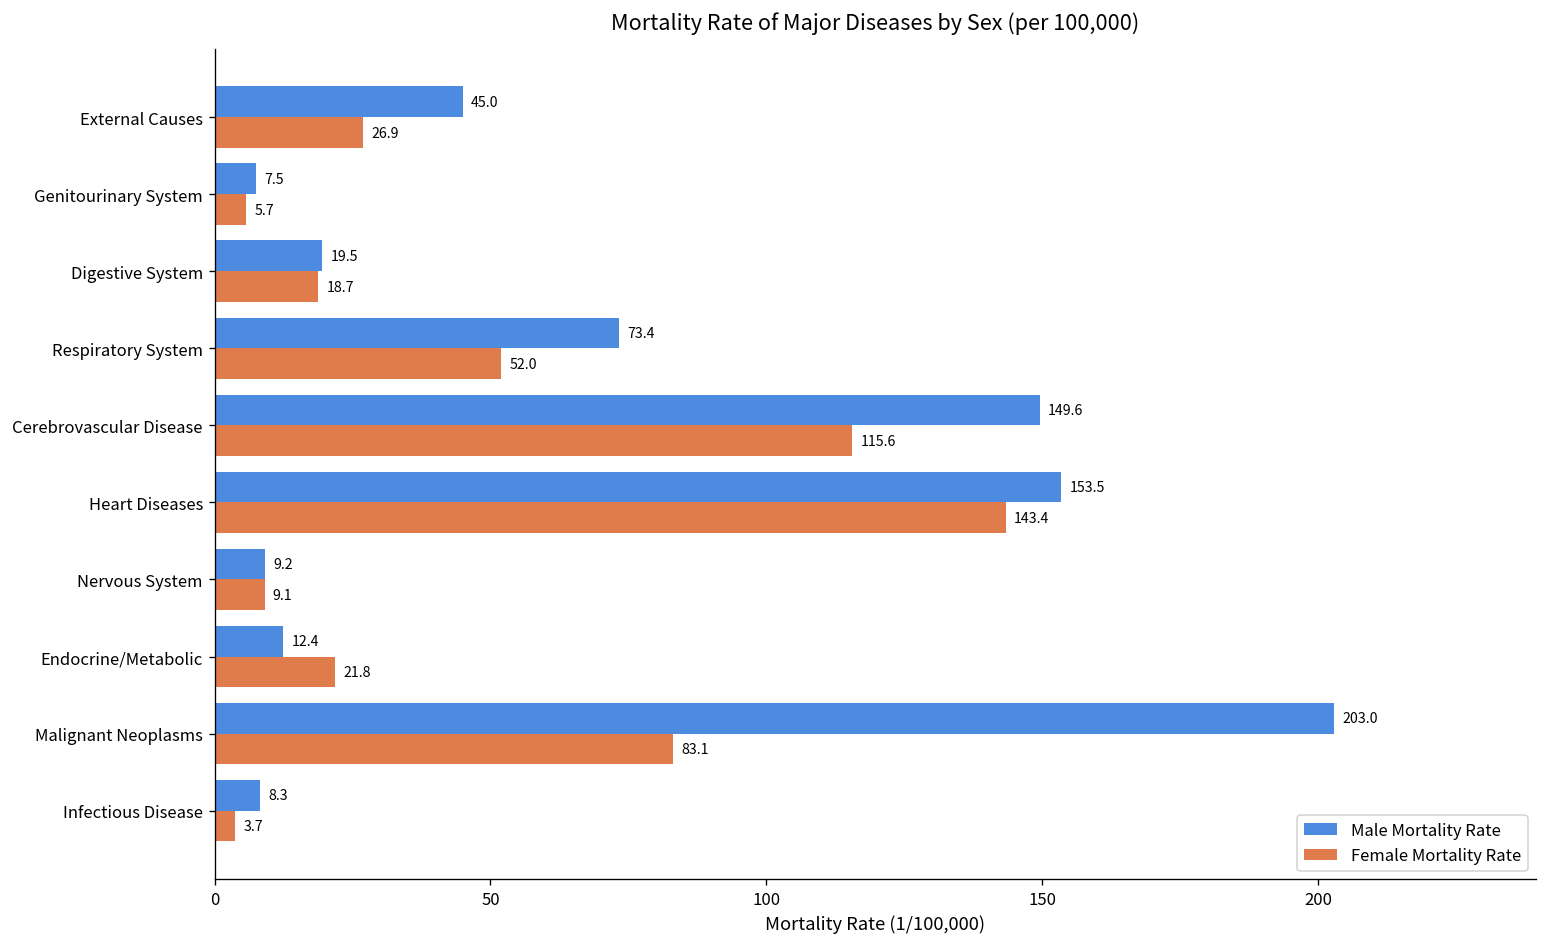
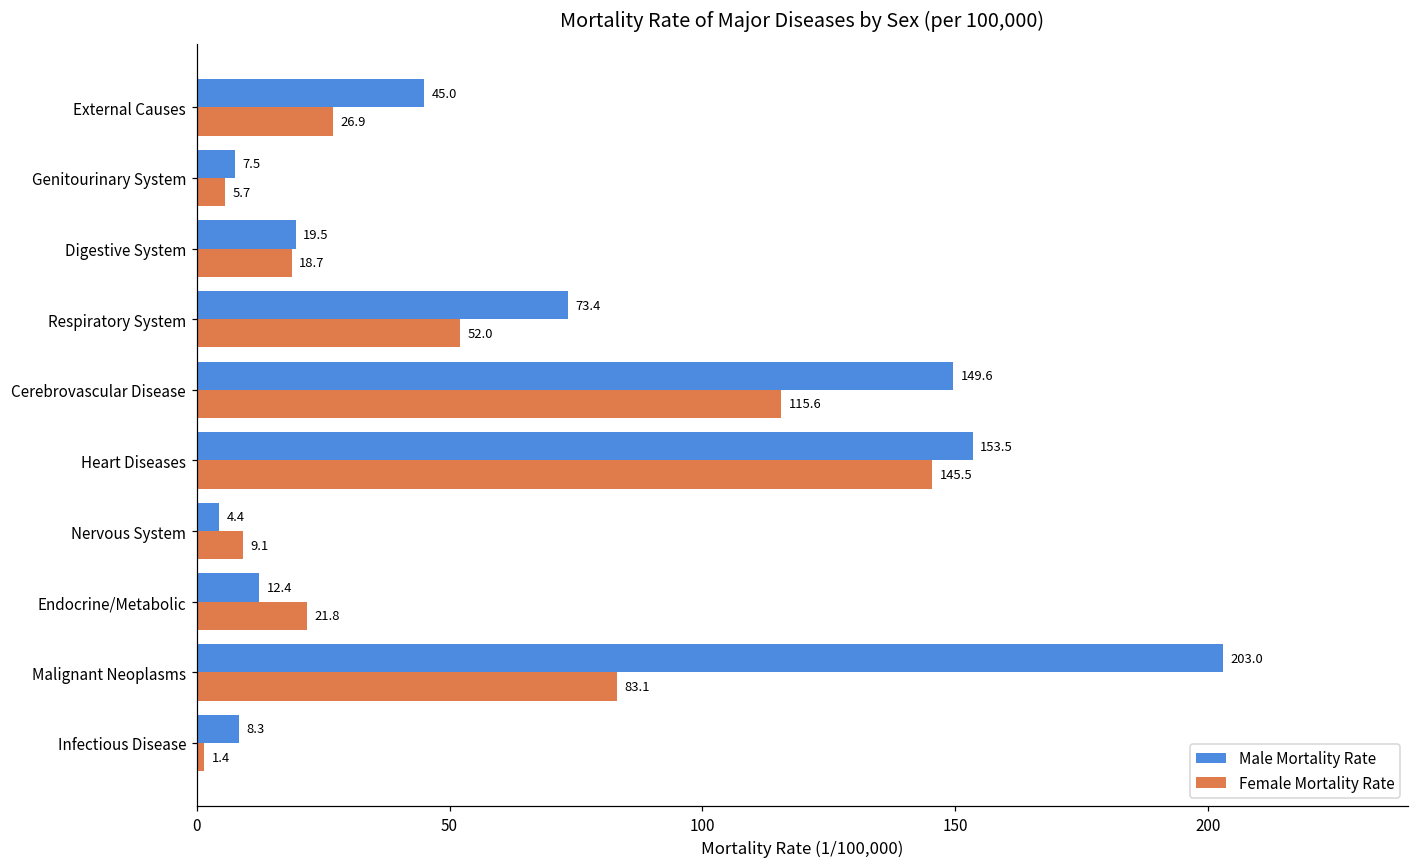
Female Mortality Rate, Heart Diseases: 143.4 -> 145.5
Male Mortality Rate, Nervous System: 9.2 -> 4.4
Female Mortality Rate, Infectious Disease: 3.7 -> 1.4
